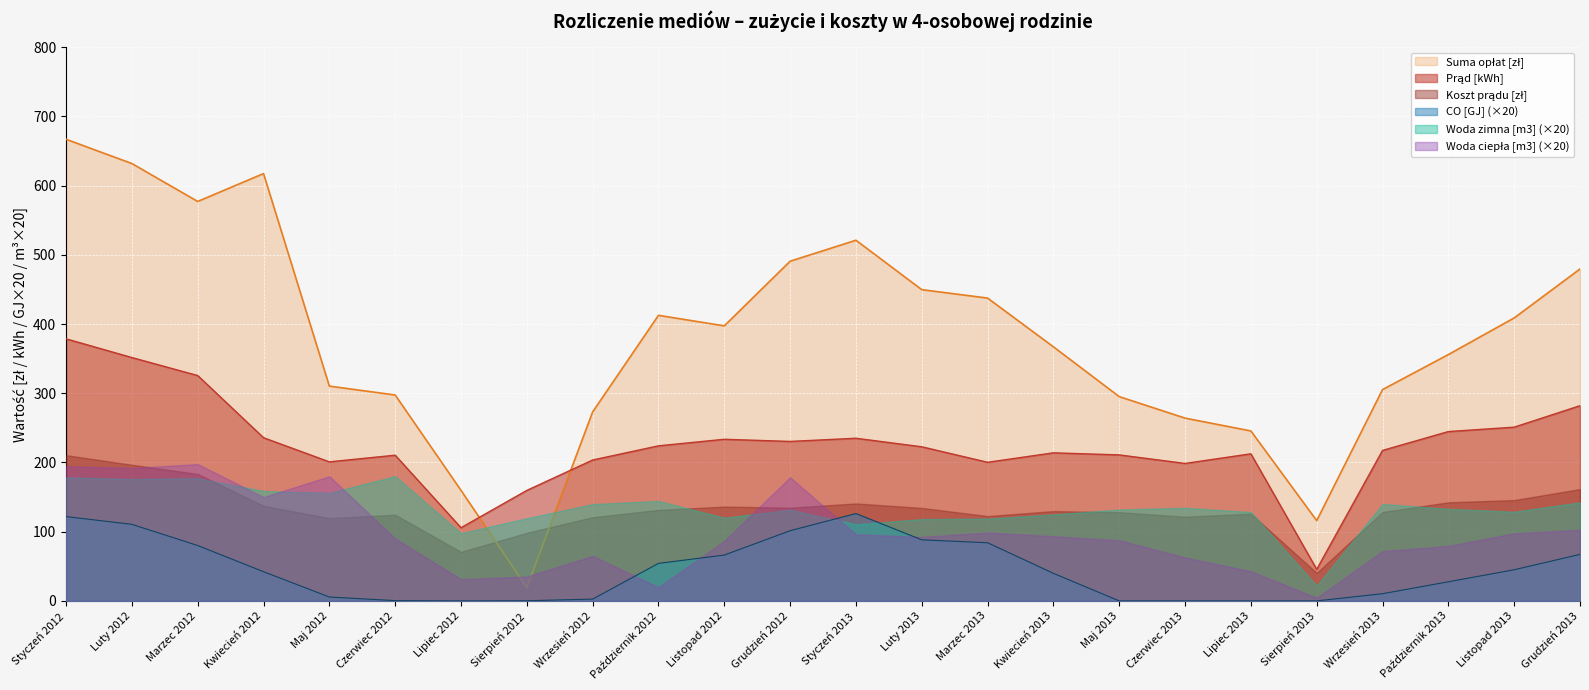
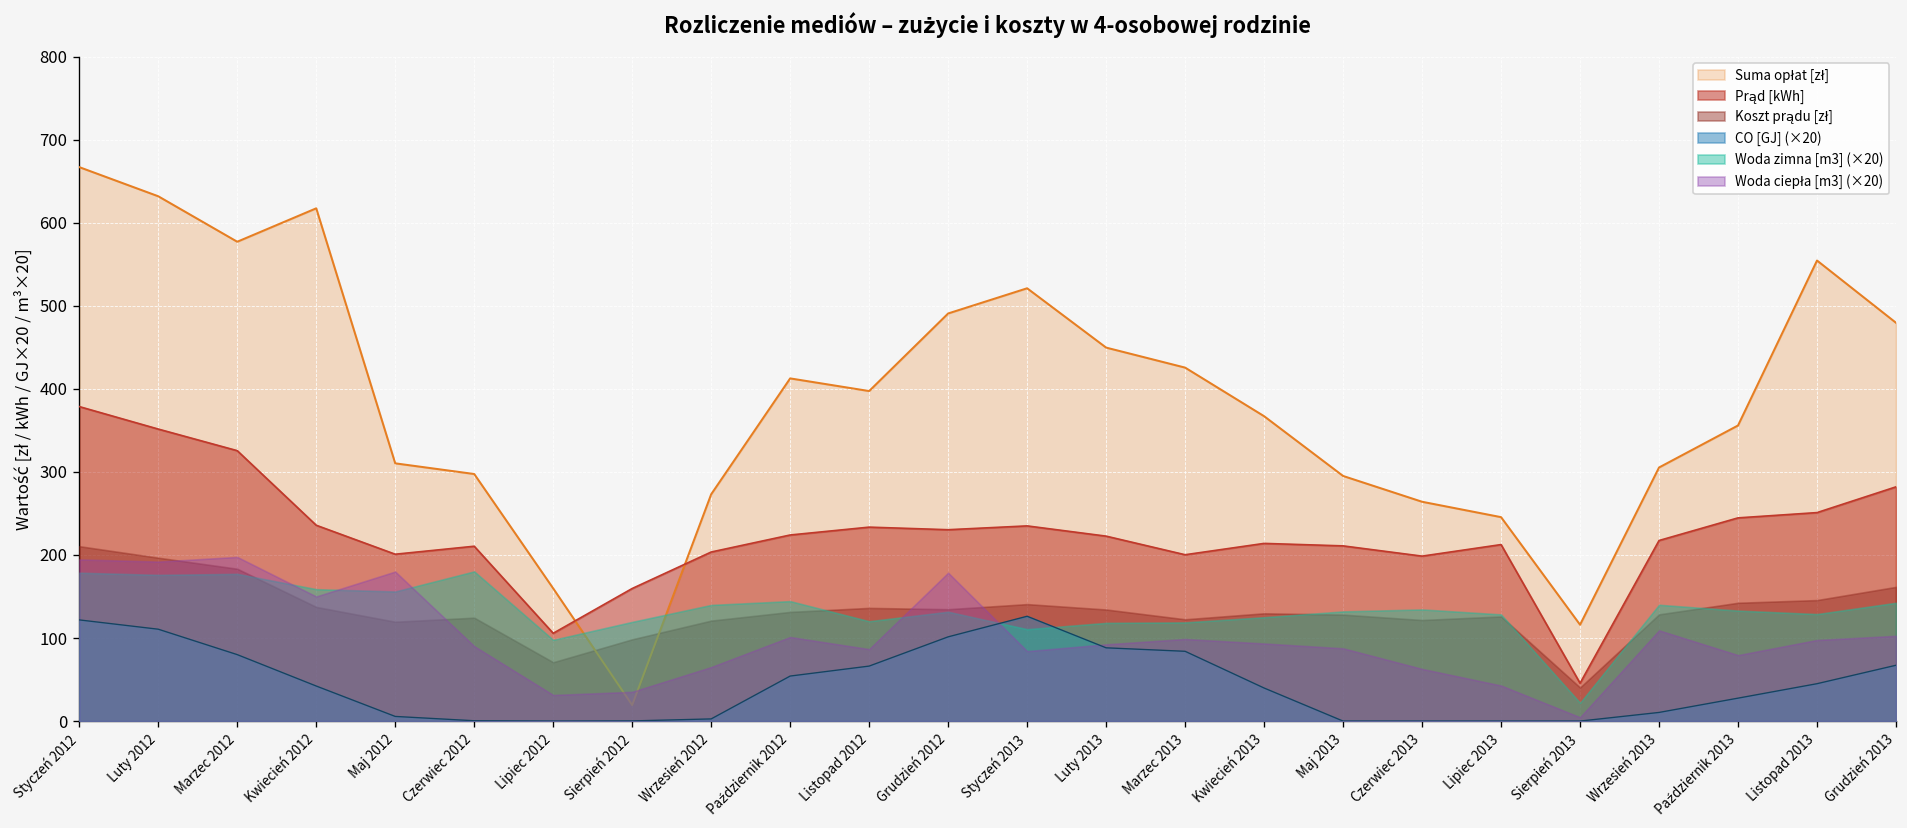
Woda ciepła [m3] (×20), Październik 2012: 20 -> 100
Woda ciepła [m3] (×20), Styczeń 2013: 100 -> 80
Suma opłat [zł], Marzec 2013: 440 -> 430
Woda ciepła [m3] (×20), Wrzesień 2013: 70 -> 110
Suma opłat [zł], Listopad 2013: 410 -> 550
